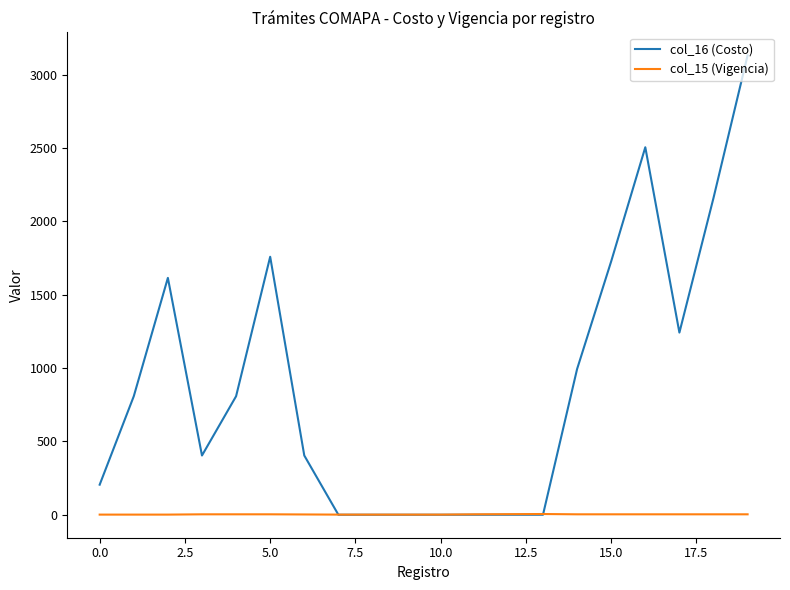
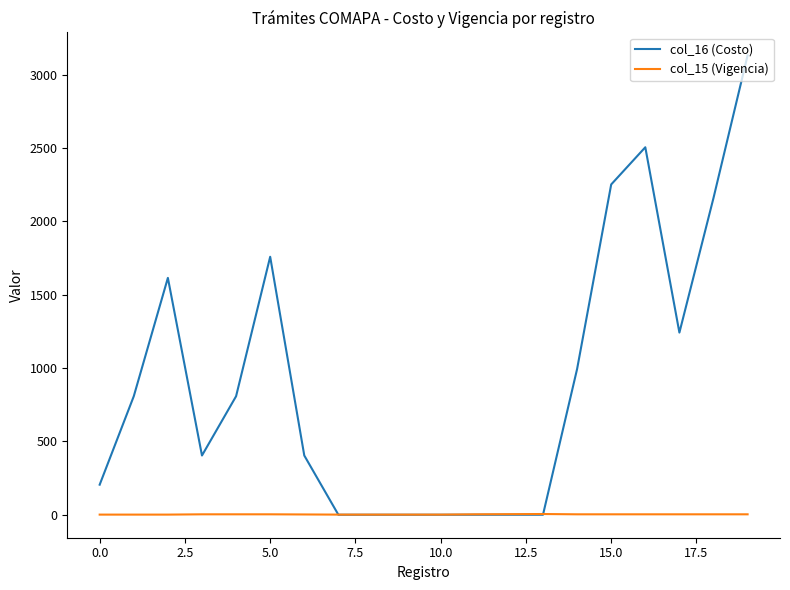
col_16 (Costo), 15.0: 1730 -> 2250
